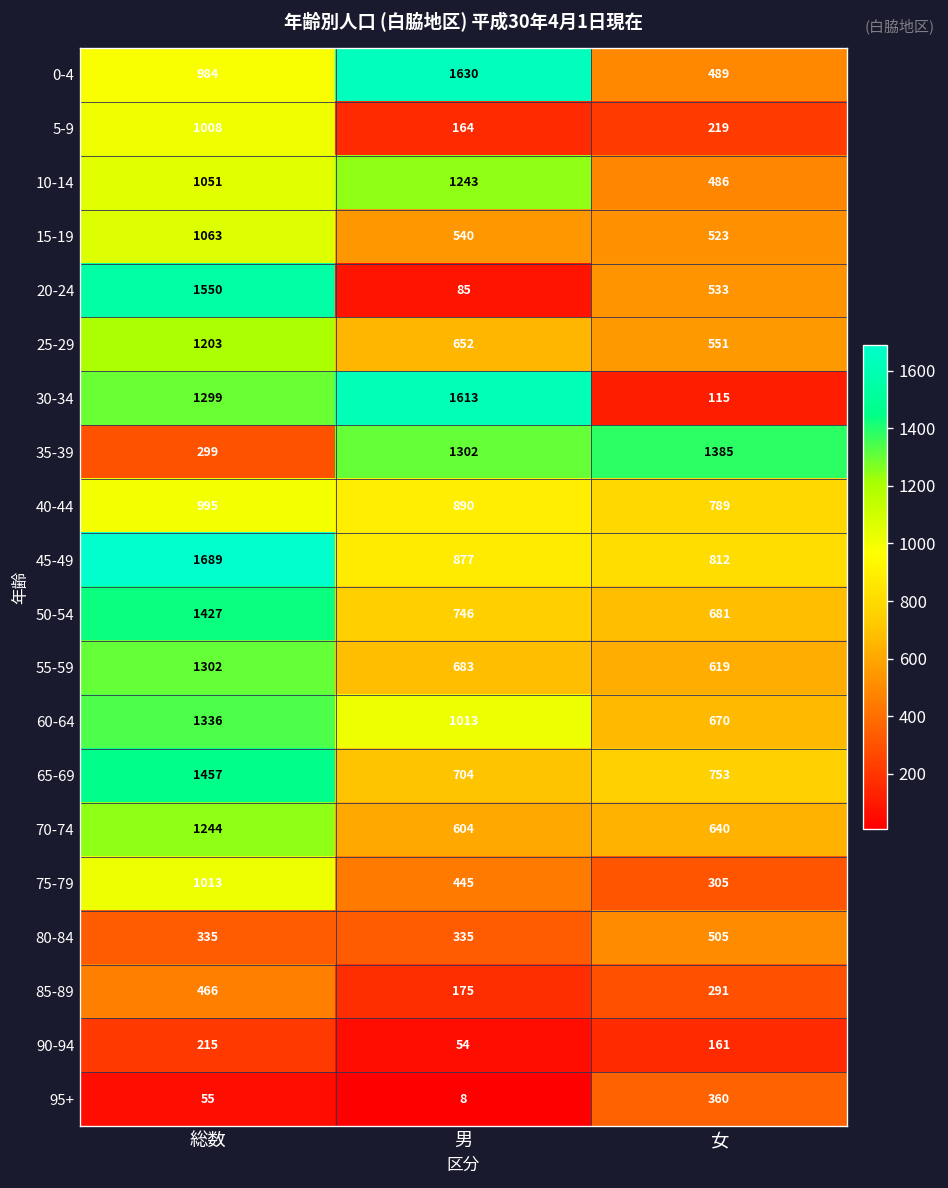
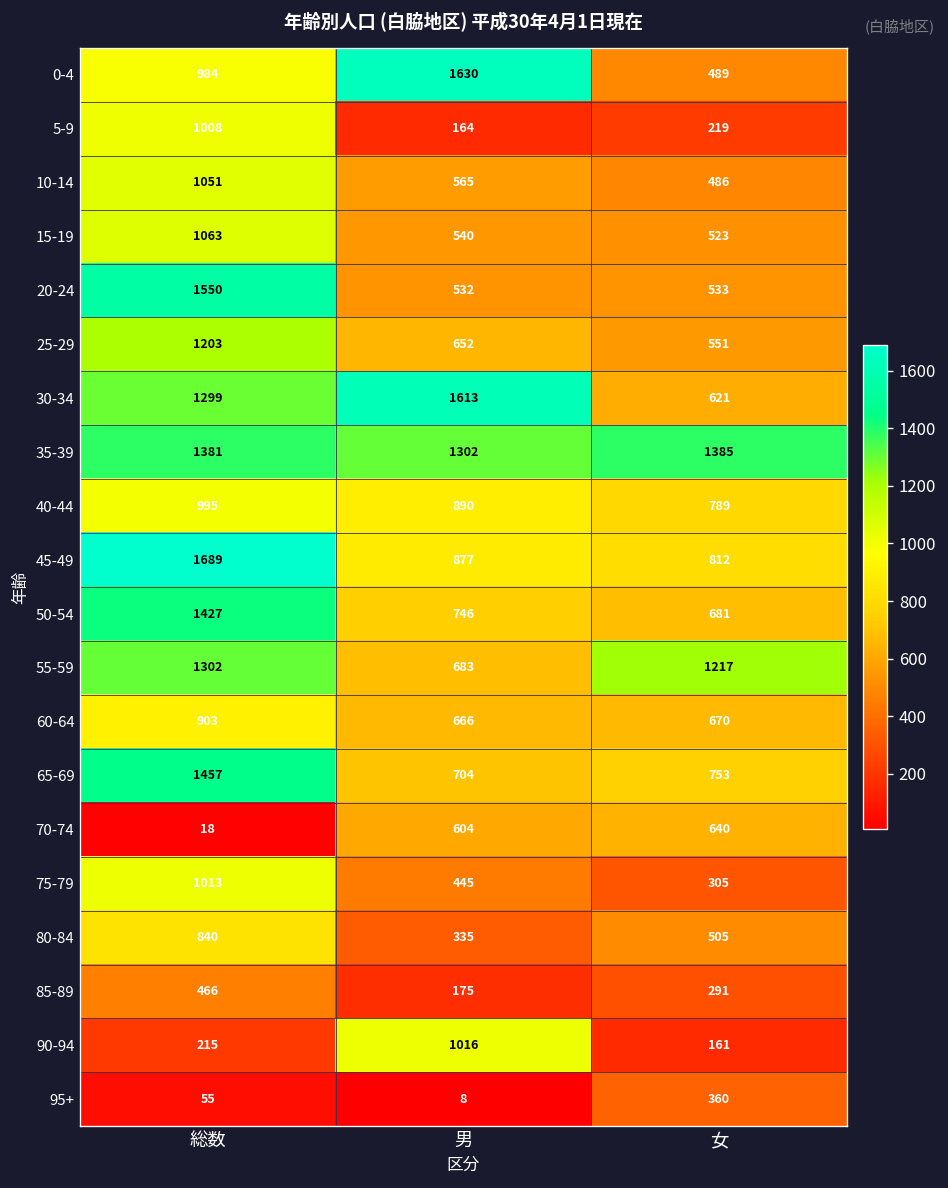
10-14, 男: 1243 -> 565
20-24, 男: 85 -> 532
30-34, 女: 115 -> 621
35-39, 総数: 299 -> 1381
55-59, 女: 619 -> 1217
60-64, 総数: 1336 -> 903
60-64, 男: 1013 -> 666
70-74, 総数: 1244 -> 18
80-84, 総数: 335 -> 840
90-94, 男: 54 -> 1016
